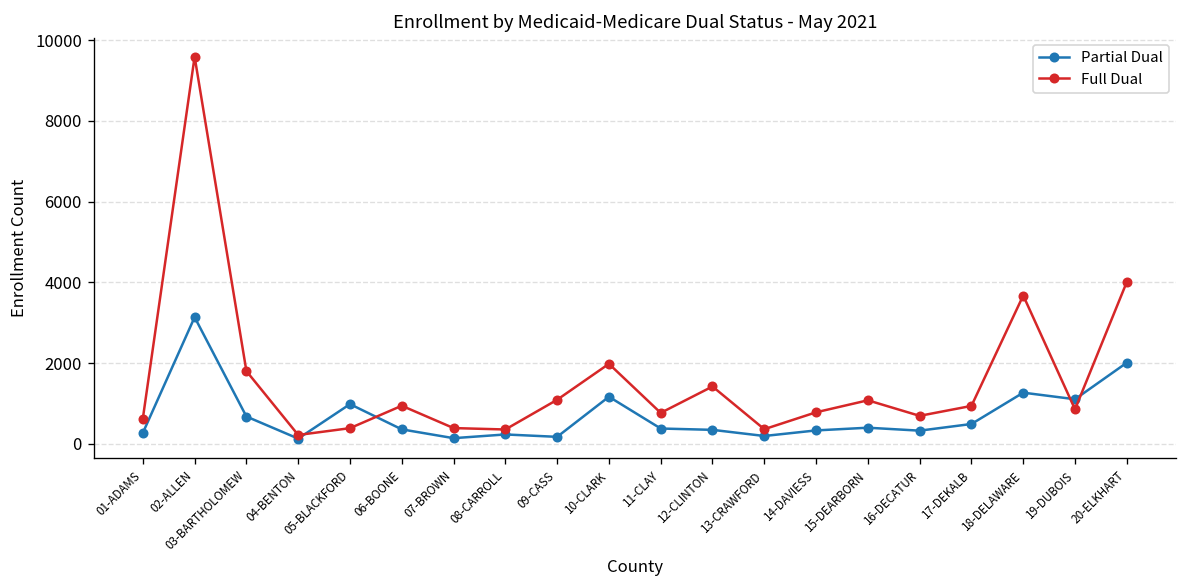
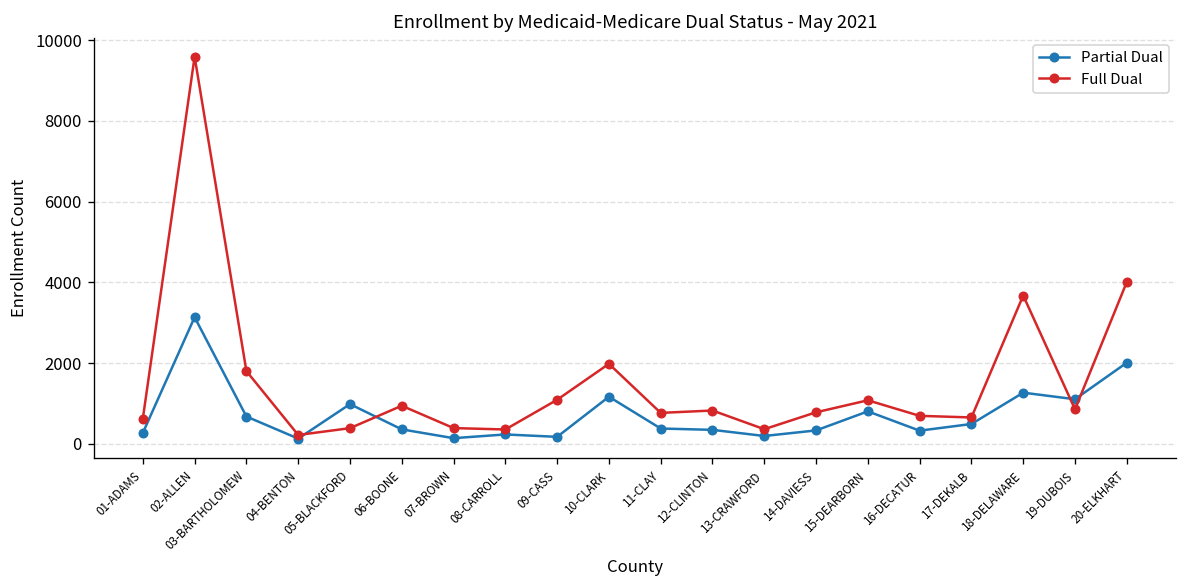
Full Dual, 12-CLINTON: 1400 -> 800
Partial Dual, 15-DEARBORN: 400 -> 800
Full Dual, 17-DEKALB: 900 -> 700
